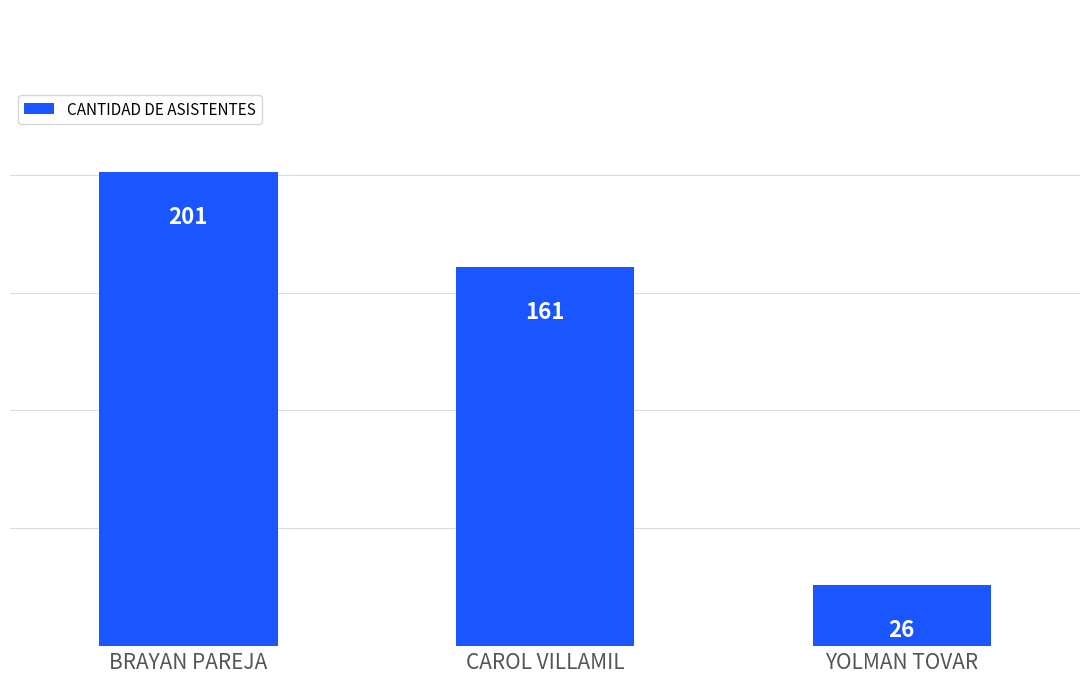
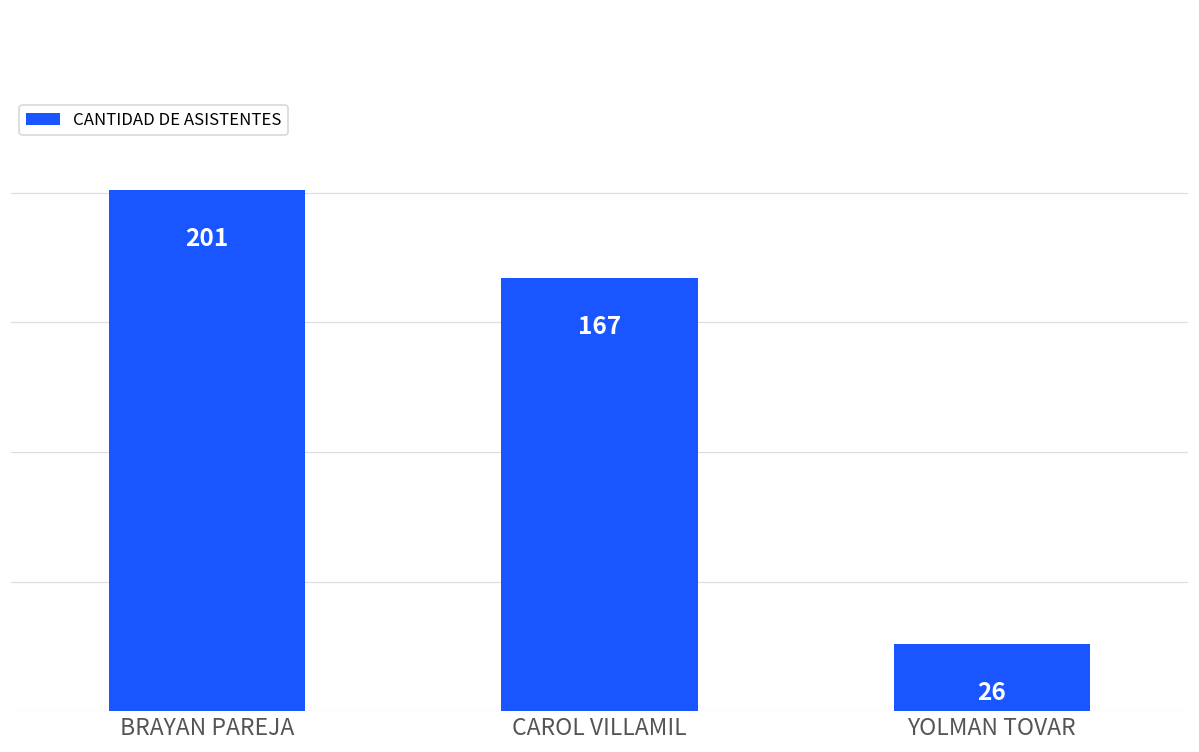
CAROL VILLAMIL: 161 -> 167
